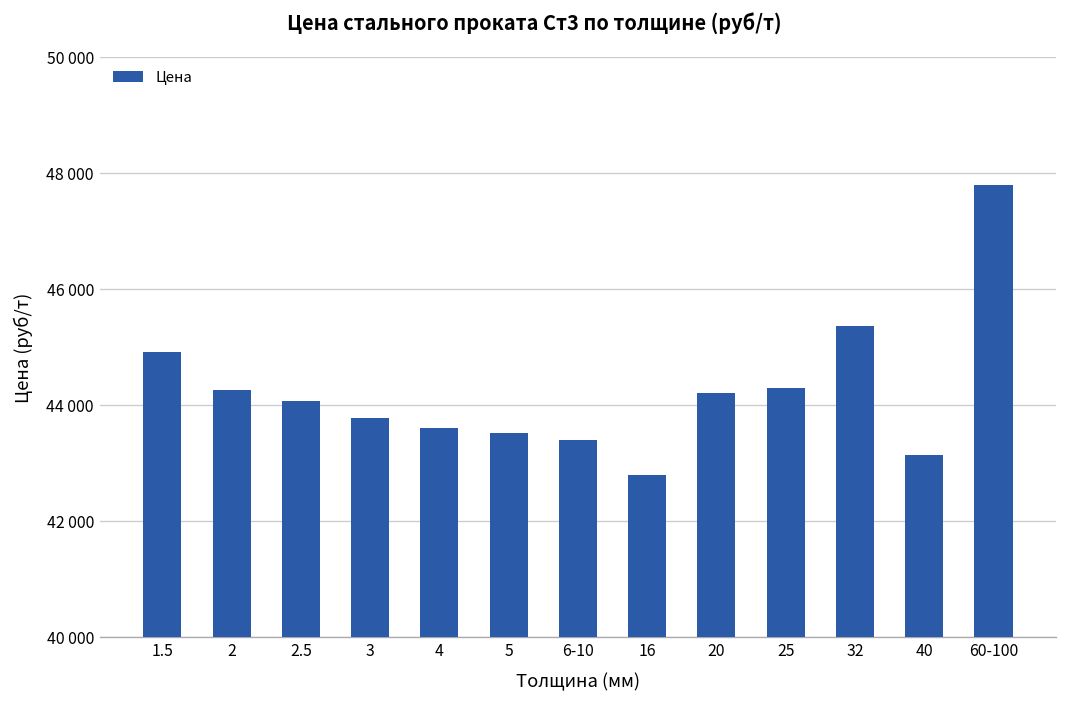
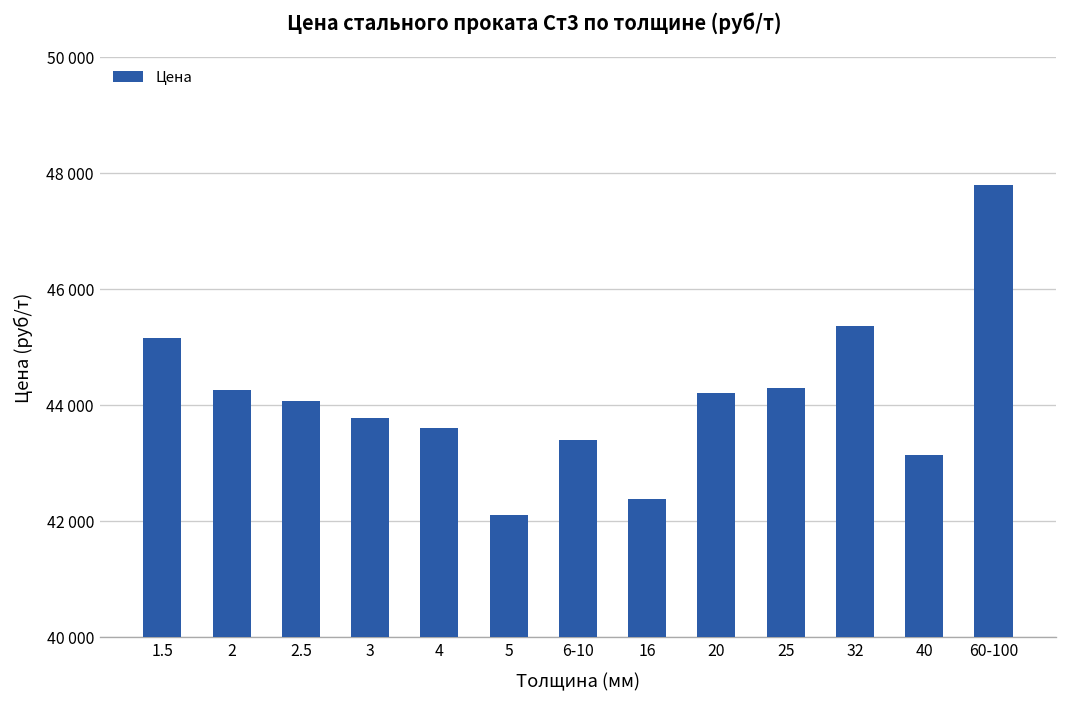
1.5: 44900 -> 45200
5: 43500 -> 42100
16: 42800 -> 42400
